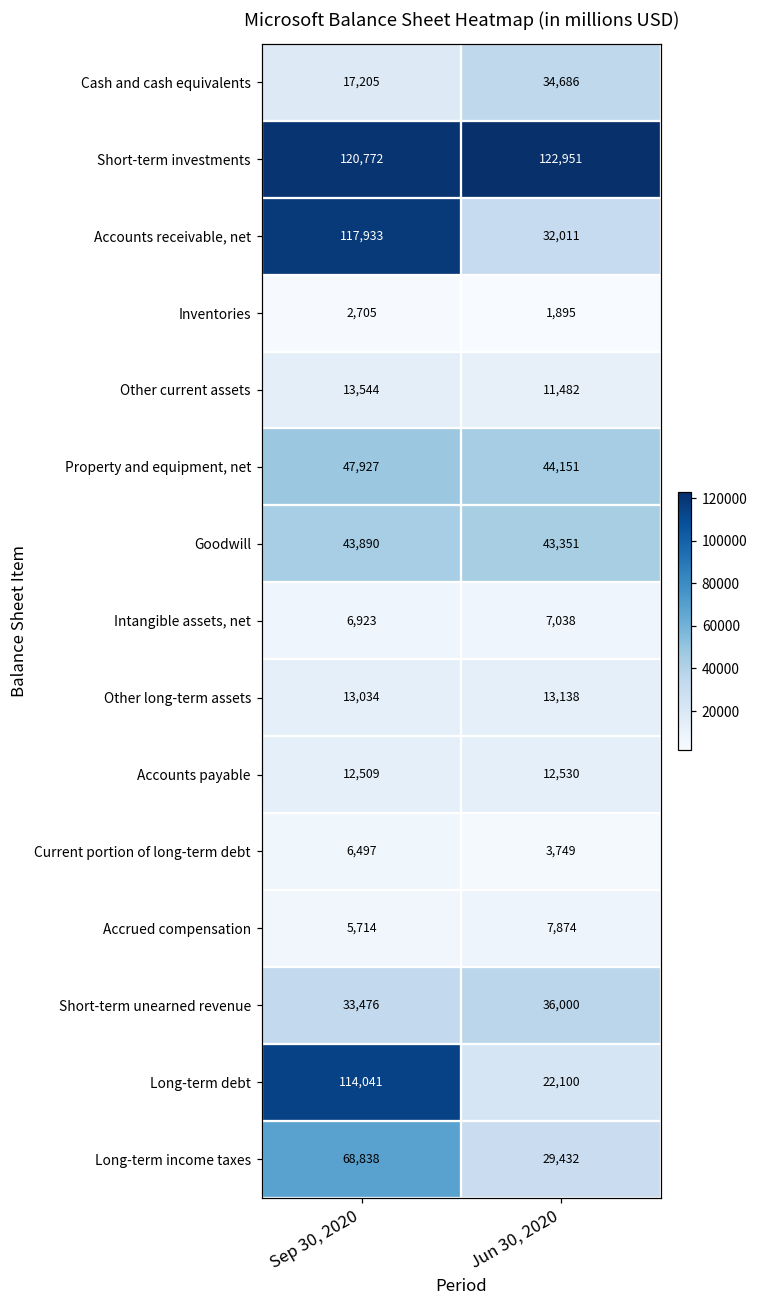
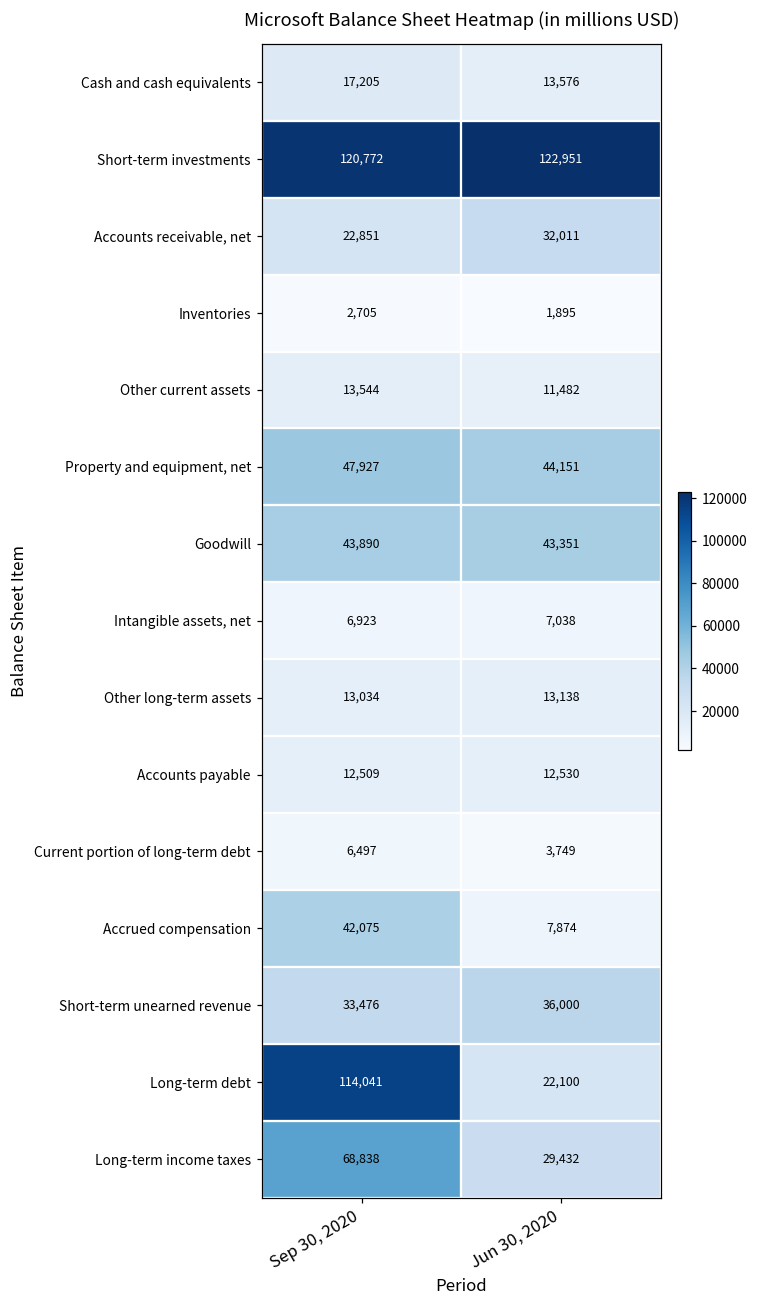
Cash and cash equivalents, Jun 30, 2020: 34,686 -> 13,576
Accounts receivable, net, Sep 30, 2020: 117,933 -> 22,851
Accrued compensation, Sep 30, 2020: 5,714 -> 42,075
